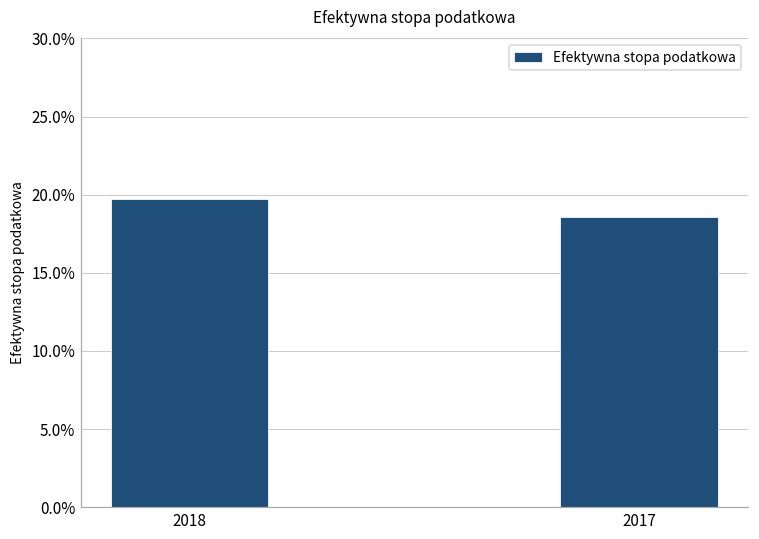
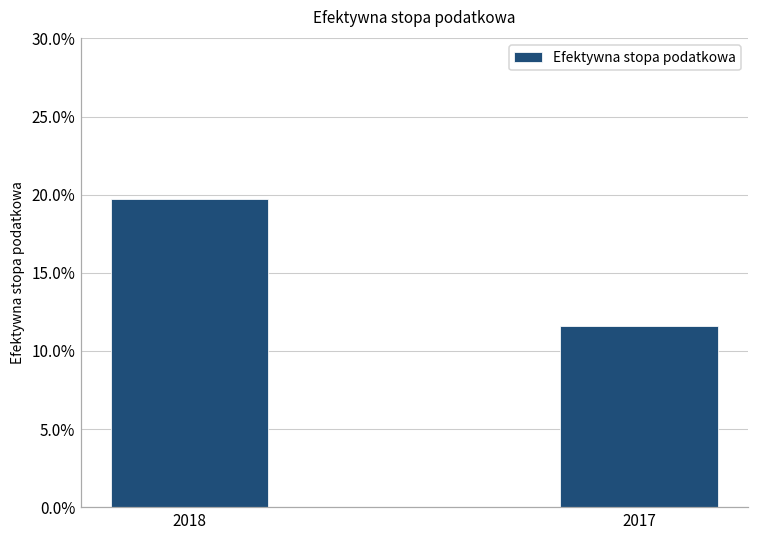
2017: 18.6% -> 11.6%
